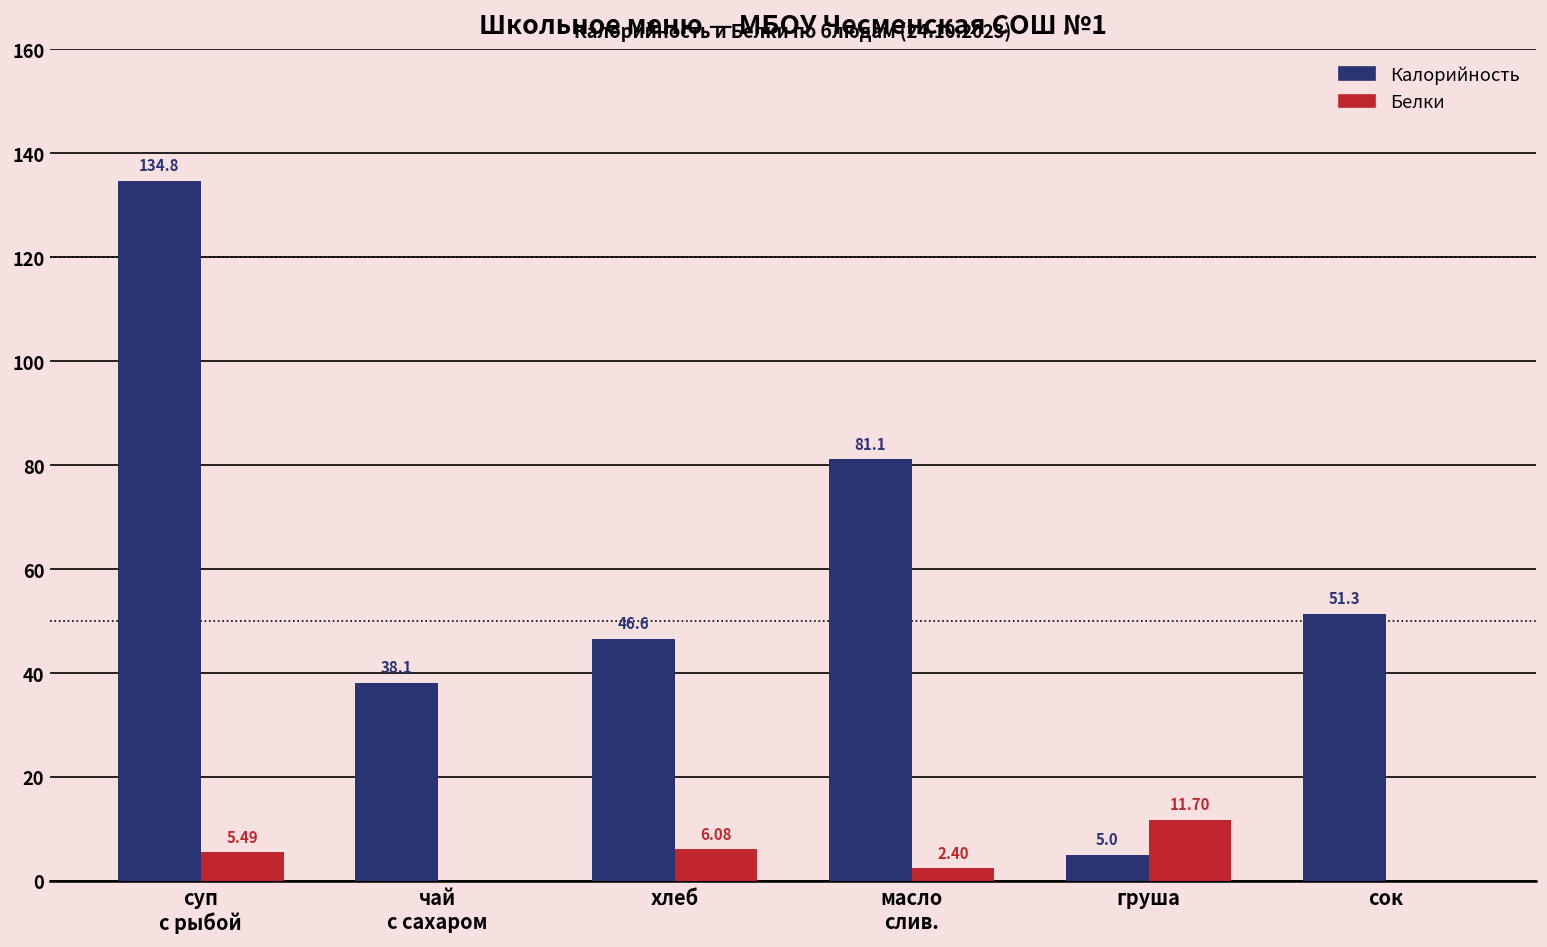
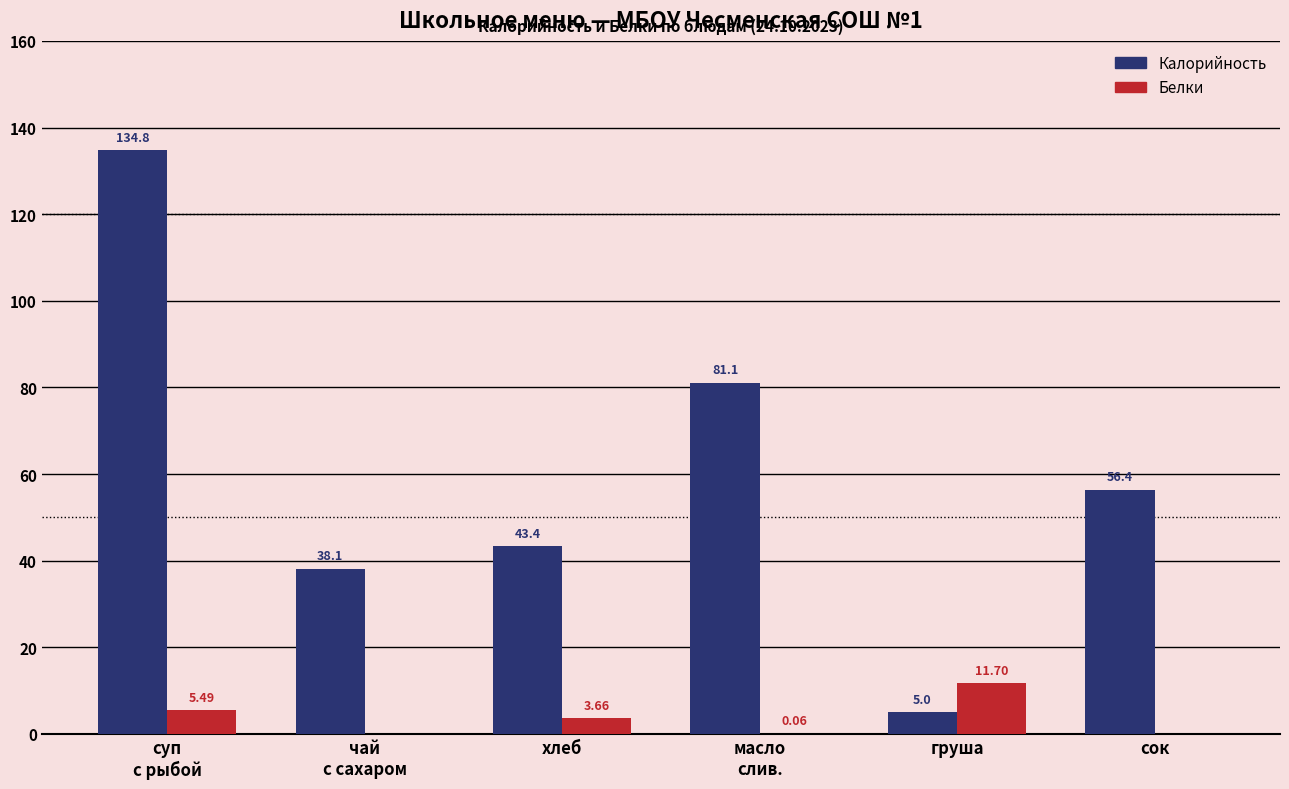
Калорийность, хлеб: 46.6 -> 43.4
Белки, хлеб: 6.08 -> 3.66
Белки, масло слив.: 2.40 -> 0.06
Калорийность, сок: 51.3 -> 56.4
